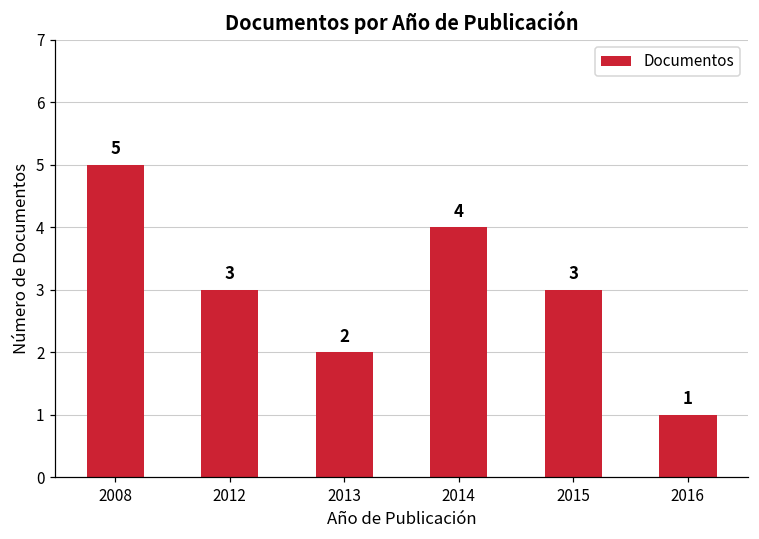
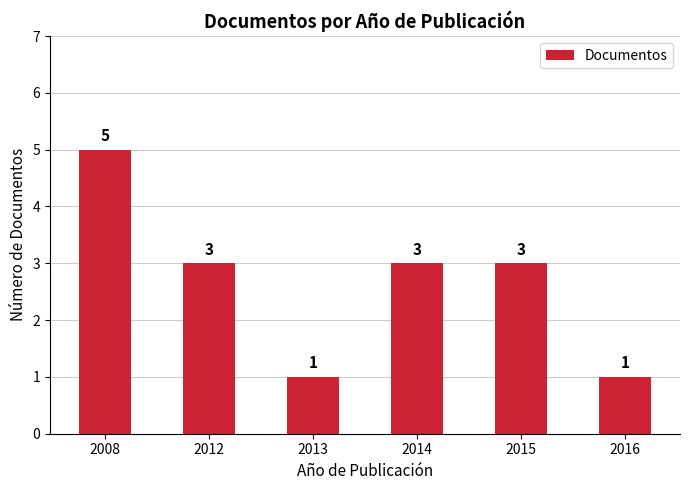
2013: 2 -> 1
2014: 4 -> 3
